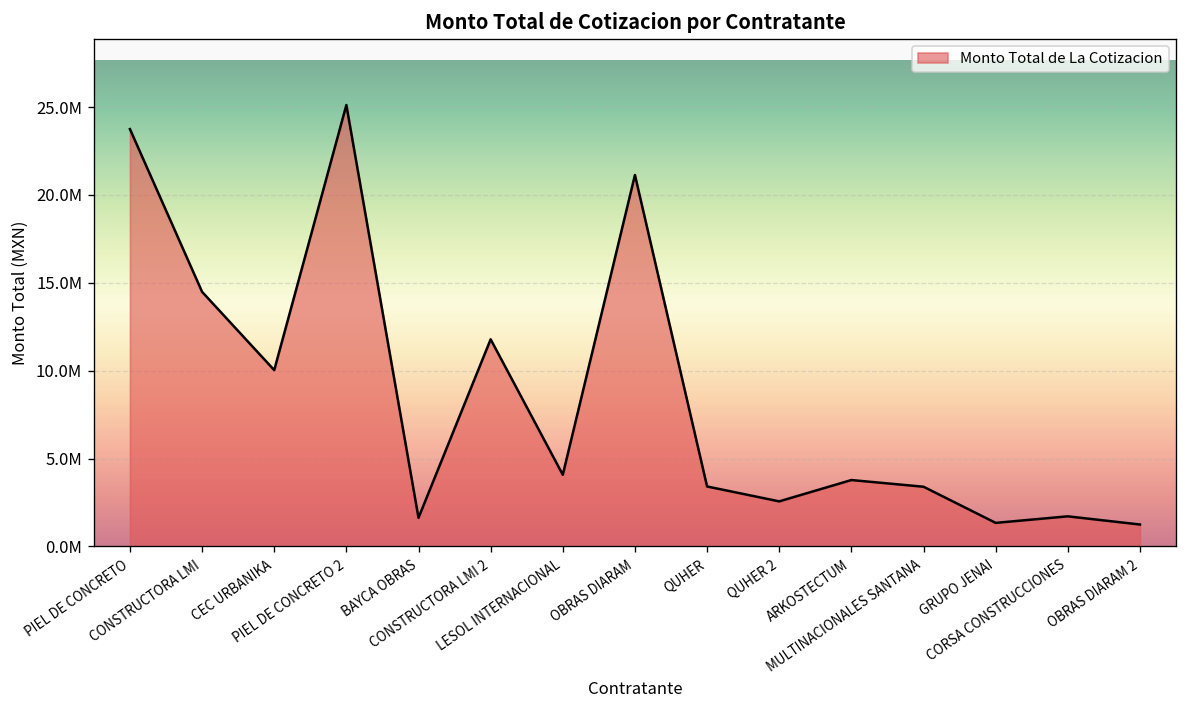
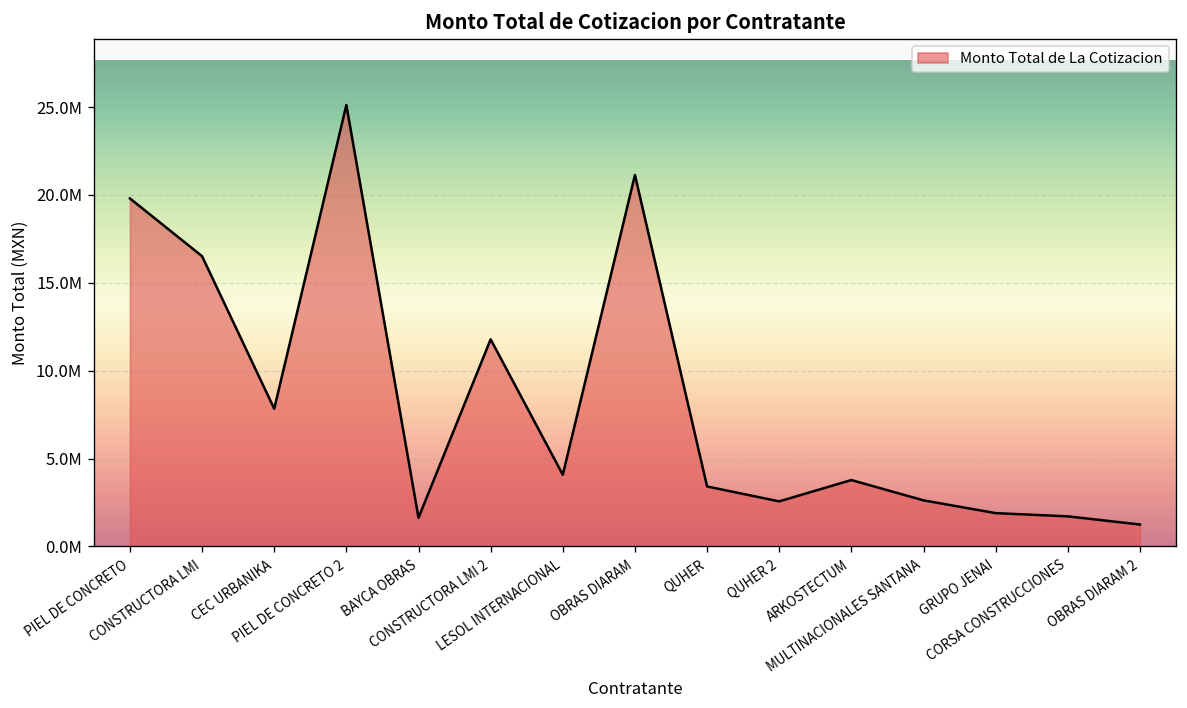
PIEL DE CONCRETO: 23800000 -> 19800000
CONSTRUCTORA LMI: 14500000 -> 16500000
CEC URBANIKA: 10000000 -> 7800000
MULTINACIONALES SANTANA: 3400000 -> 2600000
GRUPO JENAI: 1300000 -> 1900000
